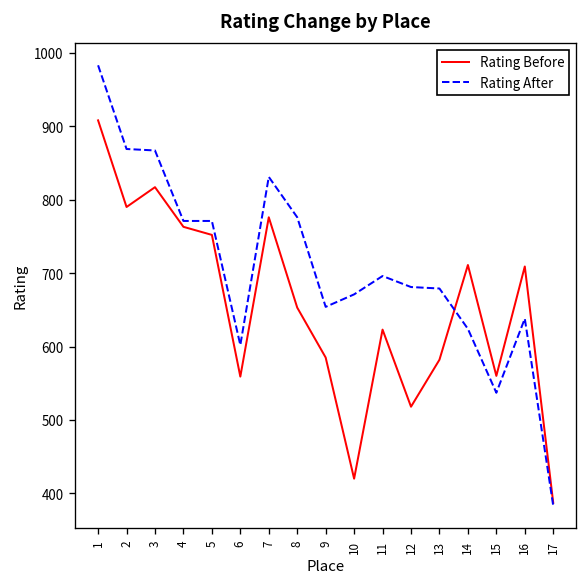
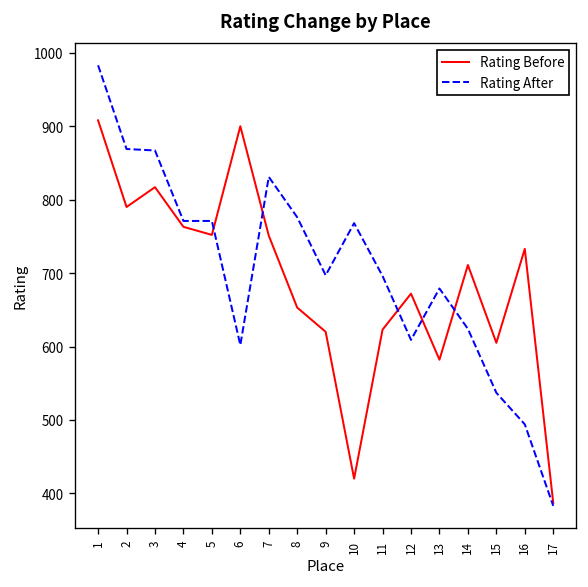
Rating Before, 6: 560 -> 900
Rating Before, 7: 780 -> 750
Rating Before, 9: 590 -> 620
Rating After, 9: 650 -> 700
Rating After, 10: 670 -> 770
Rating Before, 12: 520 -> 670
Rating After, 12: 680 -> 610
Rating Before, 15: 560 -> 610
Rating Before, 16: 710 -> 730
Rating After, 16: 640 -> 490
